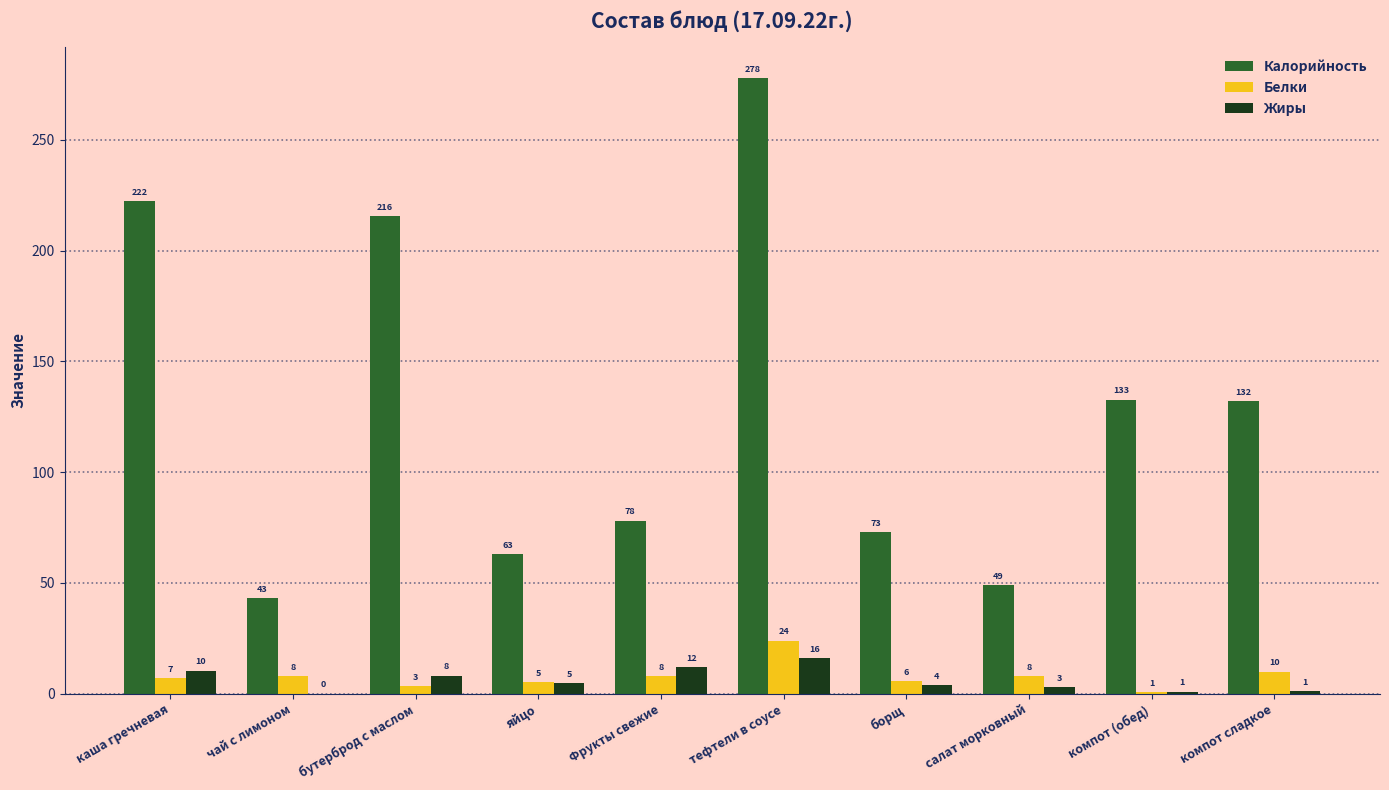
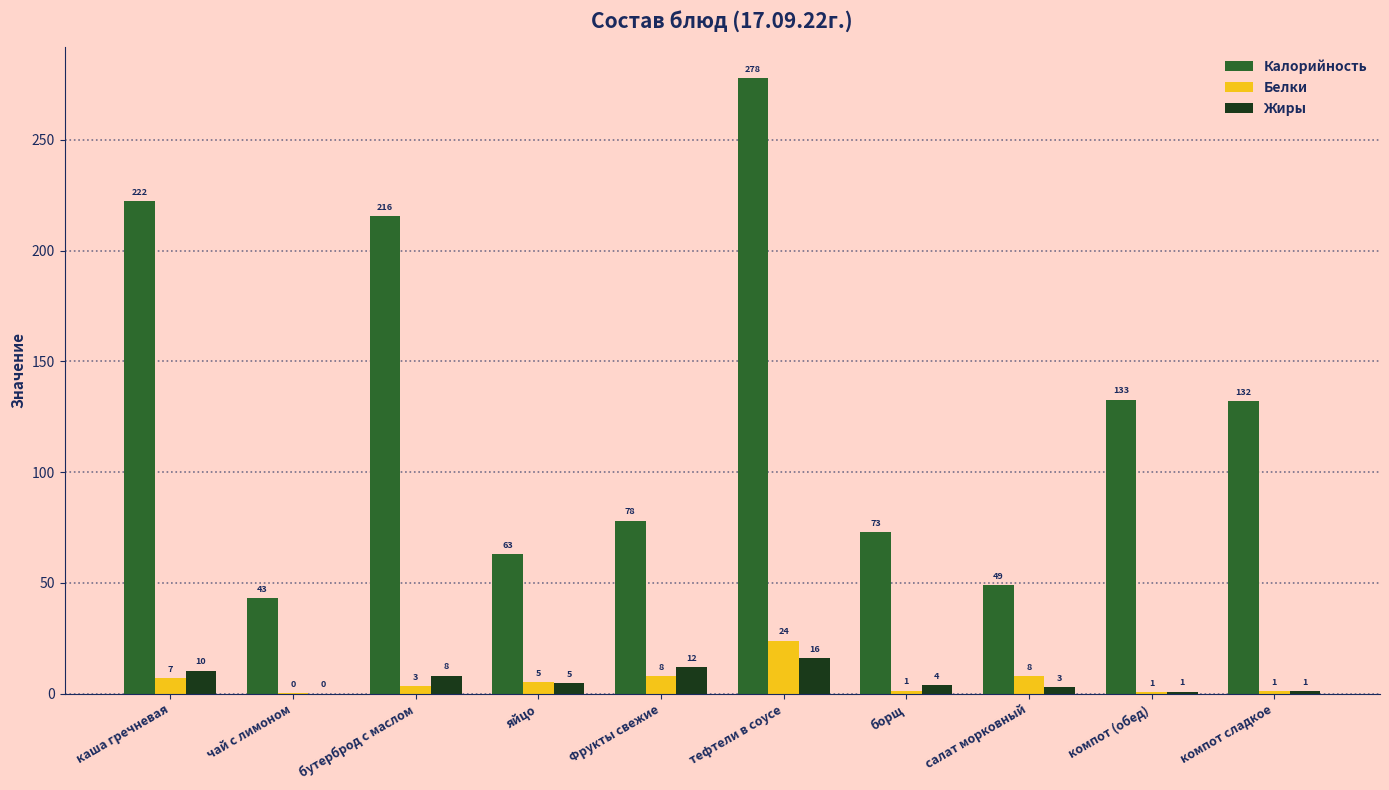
Белки, чай с лимоном: 8 -> 0
Белки, борщ: 6 -> 1
Белки, компот сладкое: 10 -> 1
